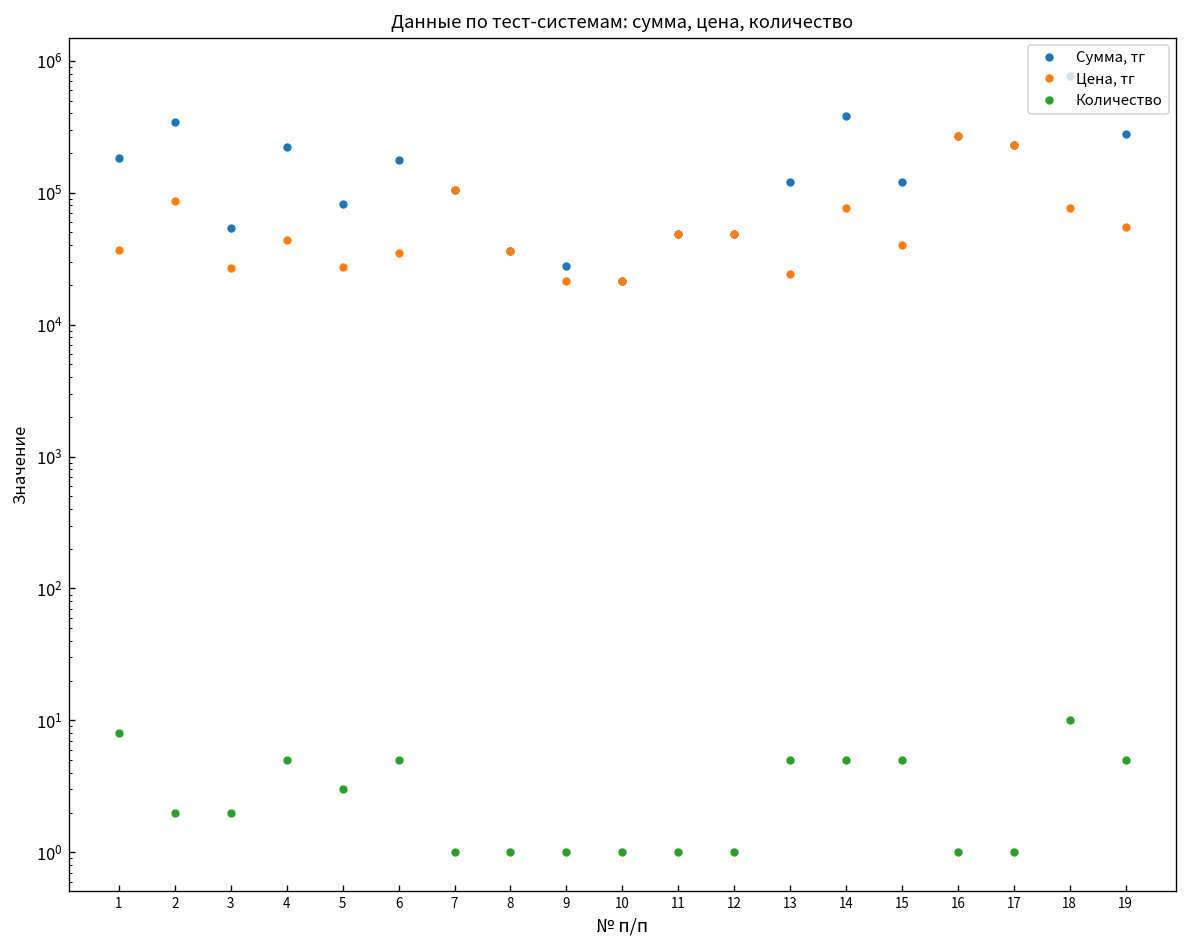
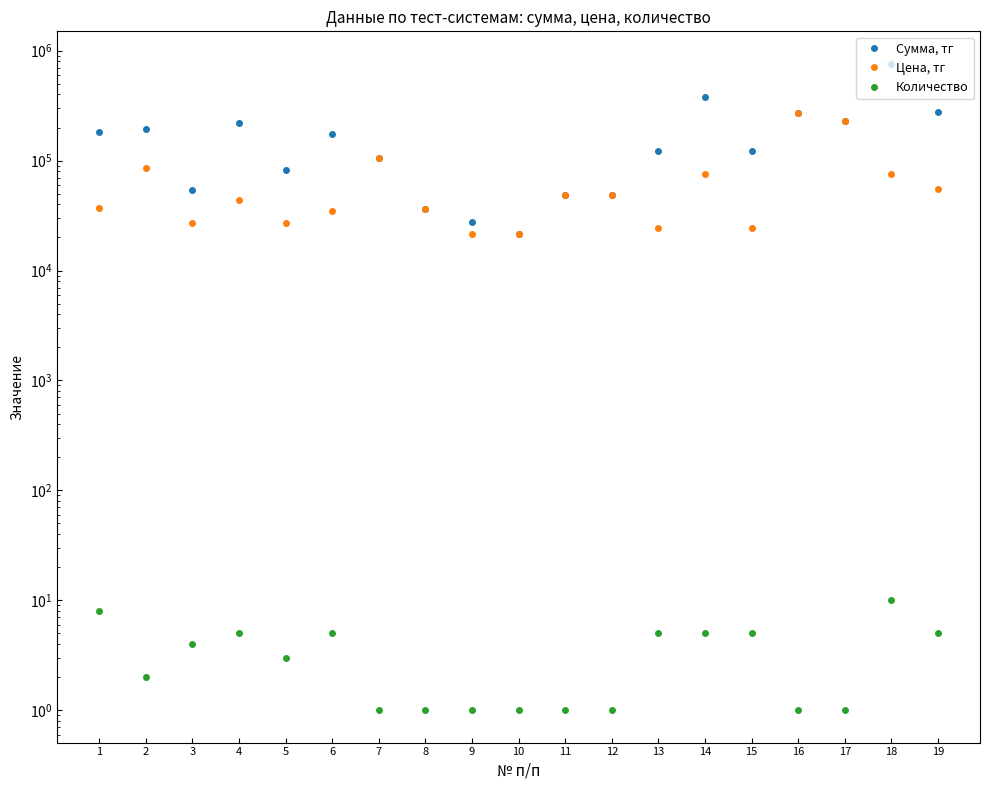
Сумма, тг, 2: 340000 -> 190000
Количество, 3: 2 -> 4
Цена, тг, 15: 40000 -> 24000
